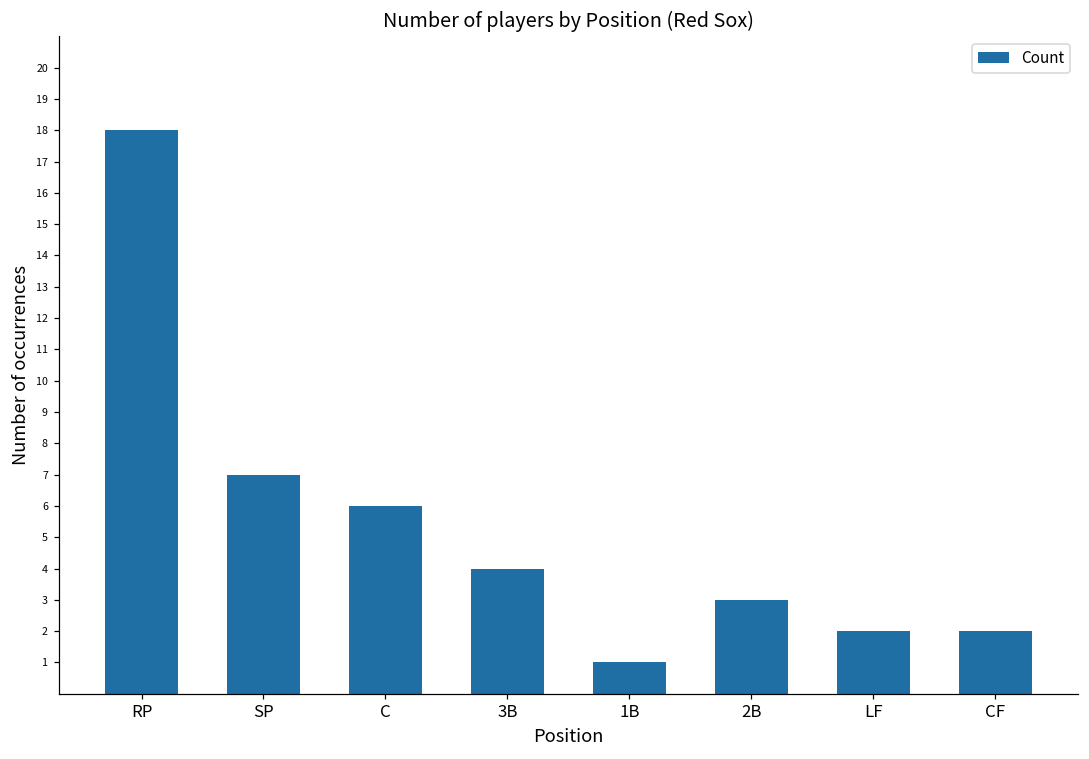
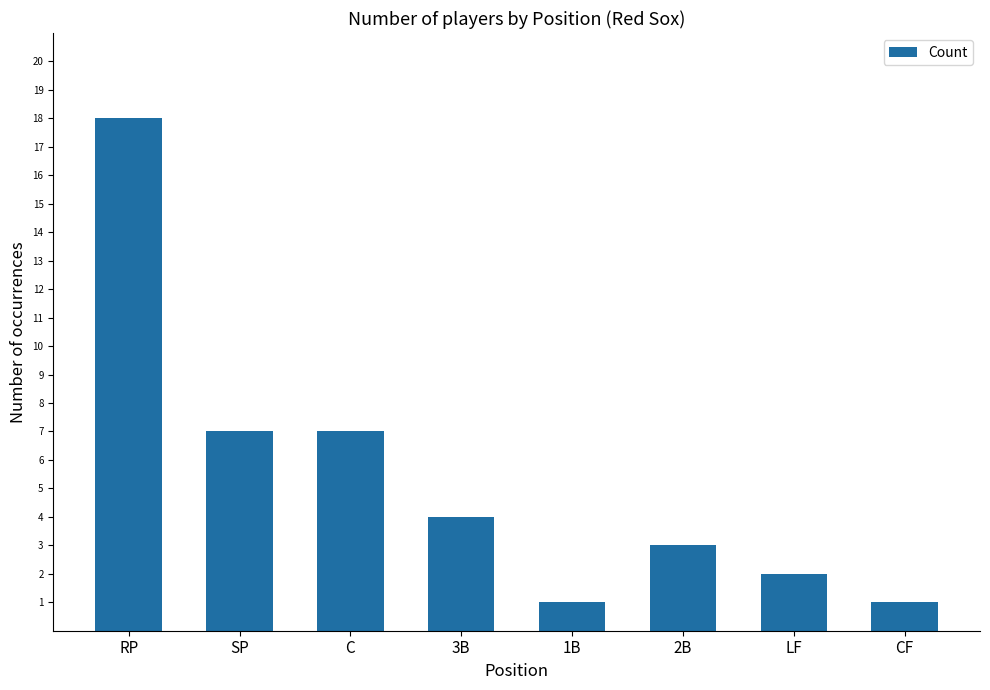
C: 6 -> 7
CF: 2 -> 1
